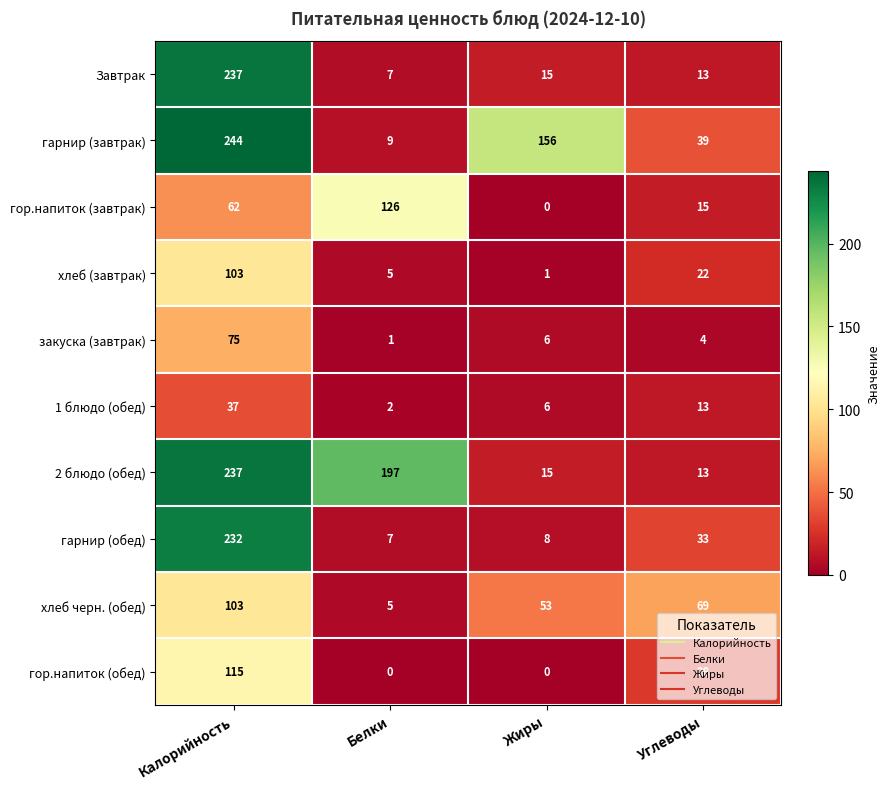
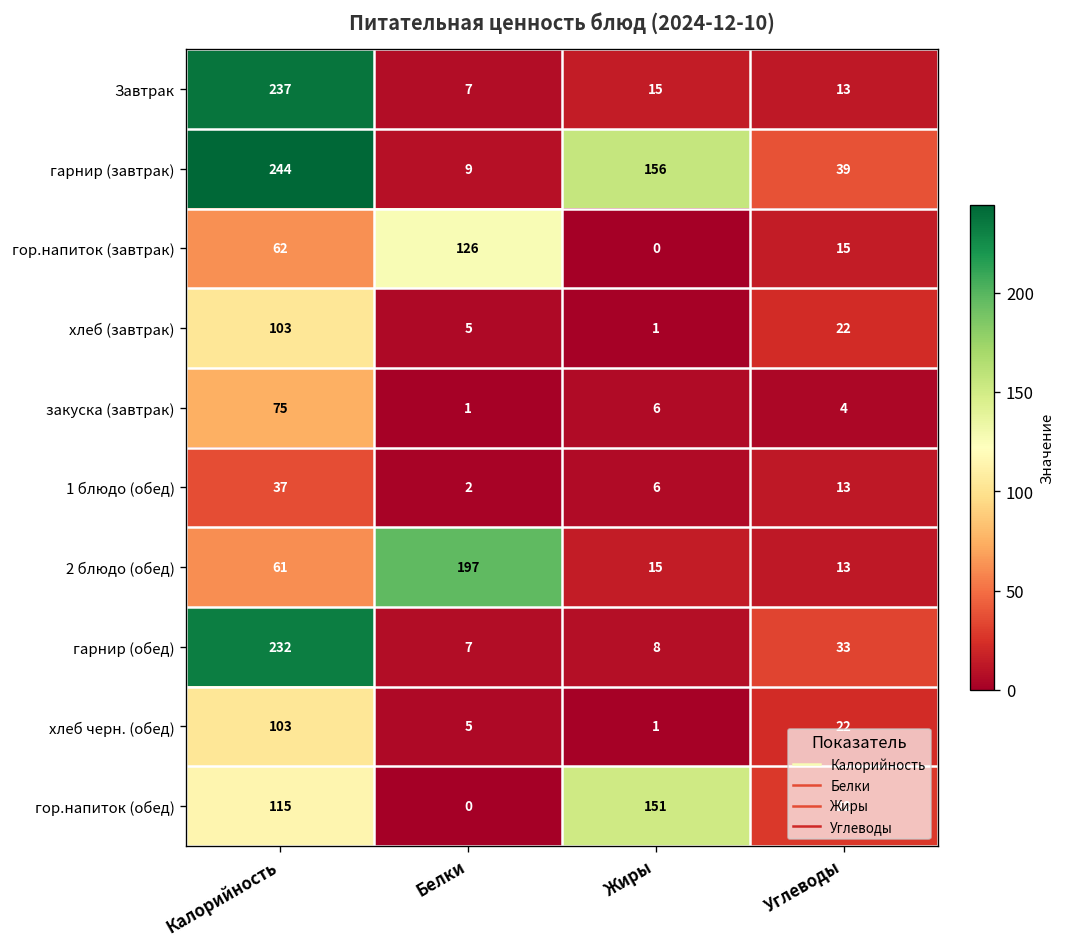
2 блюдо (обед), Калорийность: 237 -> 61
хлеб черн. (обед), Жиры: 53 -> 1
хлеб черн. (обед), Углеводы: 69 -> 22
гор.напиток (обед), Жиры: 0 -> 151
